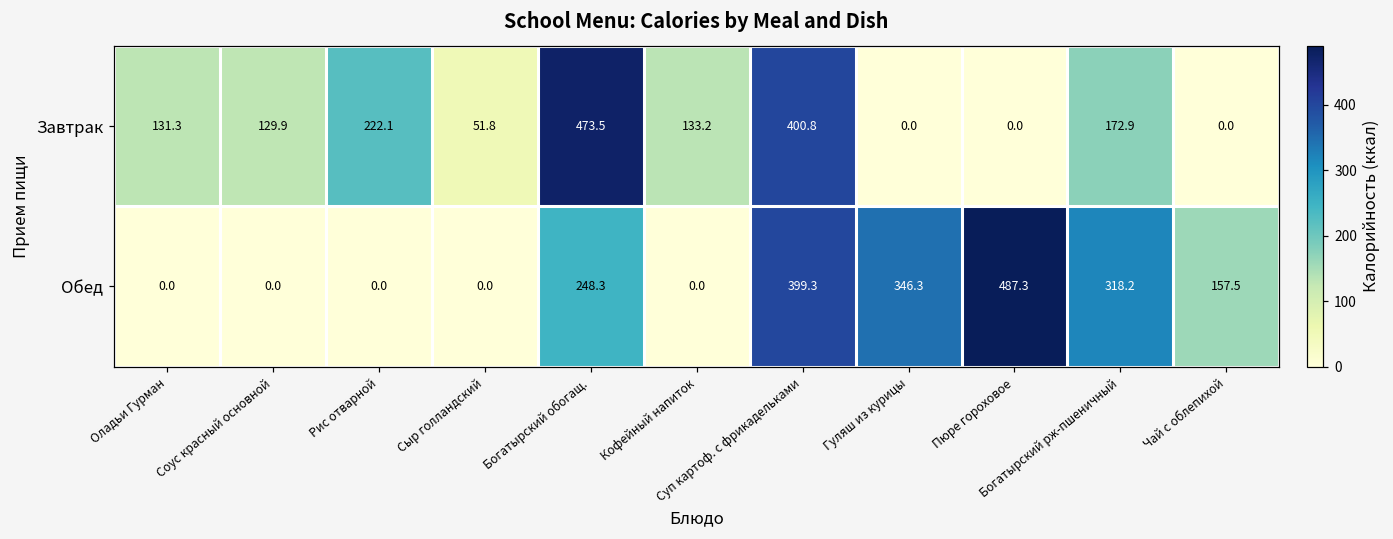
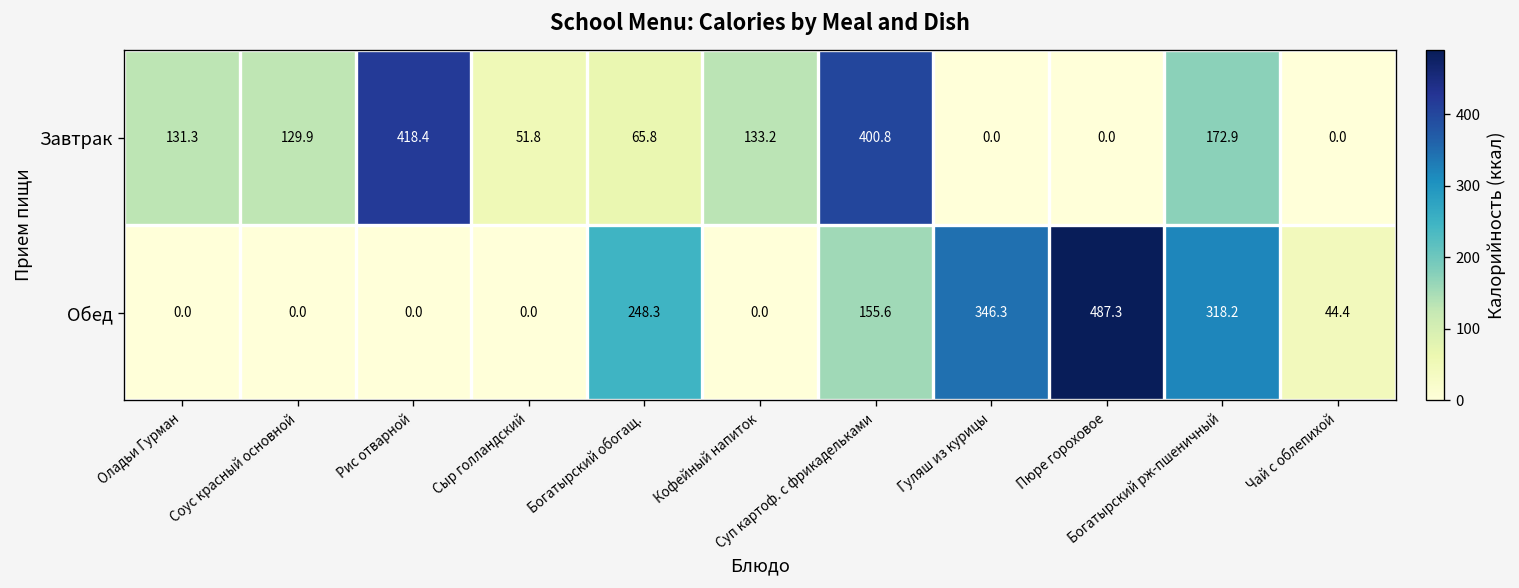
Завтрак, Рис отварной: 222.1 -> 418.4
Завтрак, Богатырский обогащ.: 473.5 -> 65.8
Обед, Суп картоф. с фрикадельками: 399.3 -> 155.6
Обед, Чай с облепихой: 157.5 -> 44.4
